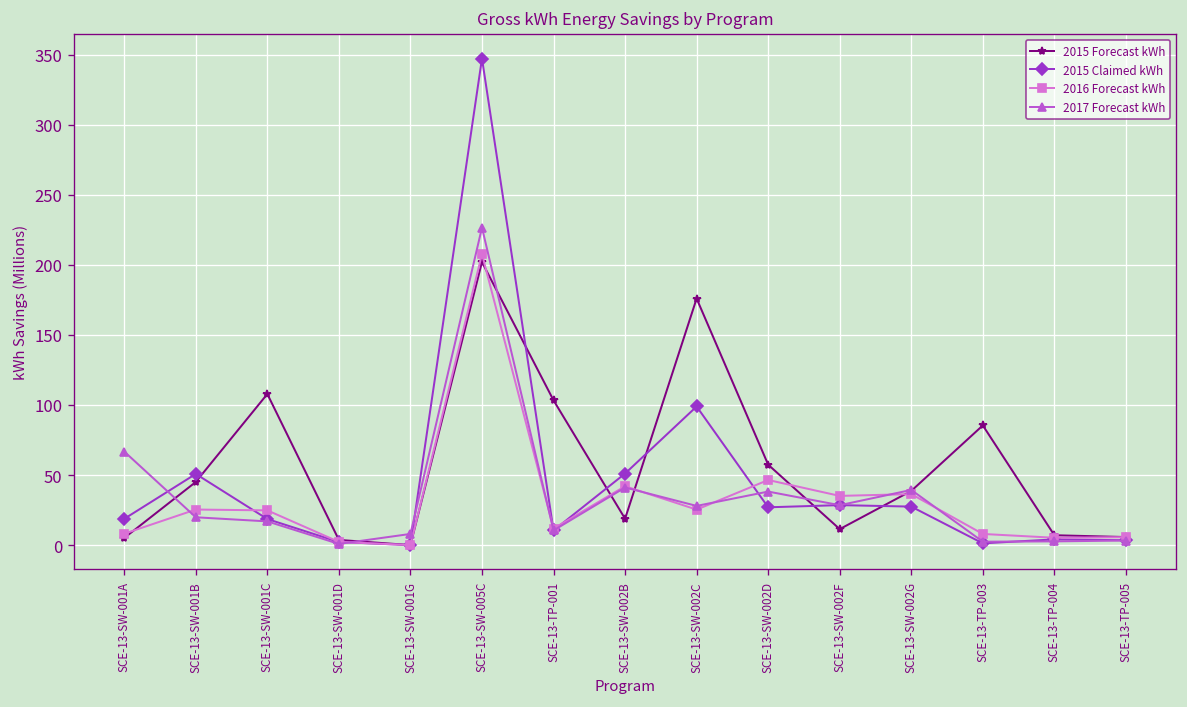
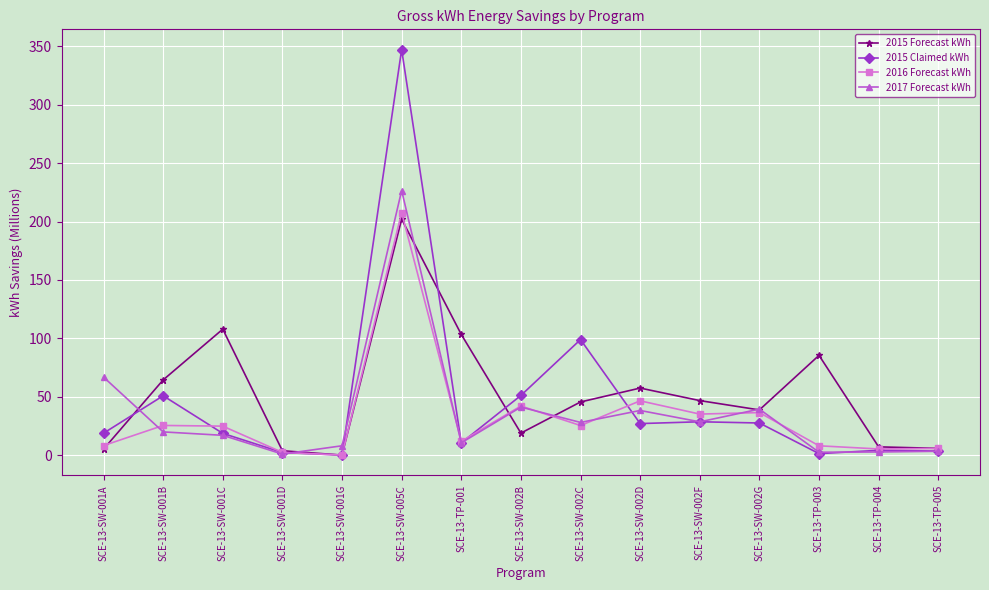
2015 Forecast kWh, SCE-13-SW-001B: 45 -> 64
2015 Forecast kWh, SCE-13-SW-002C: 176 -> 45
2015 Forecast kWh, SCE-13-SW-002F: 11 -> 47
